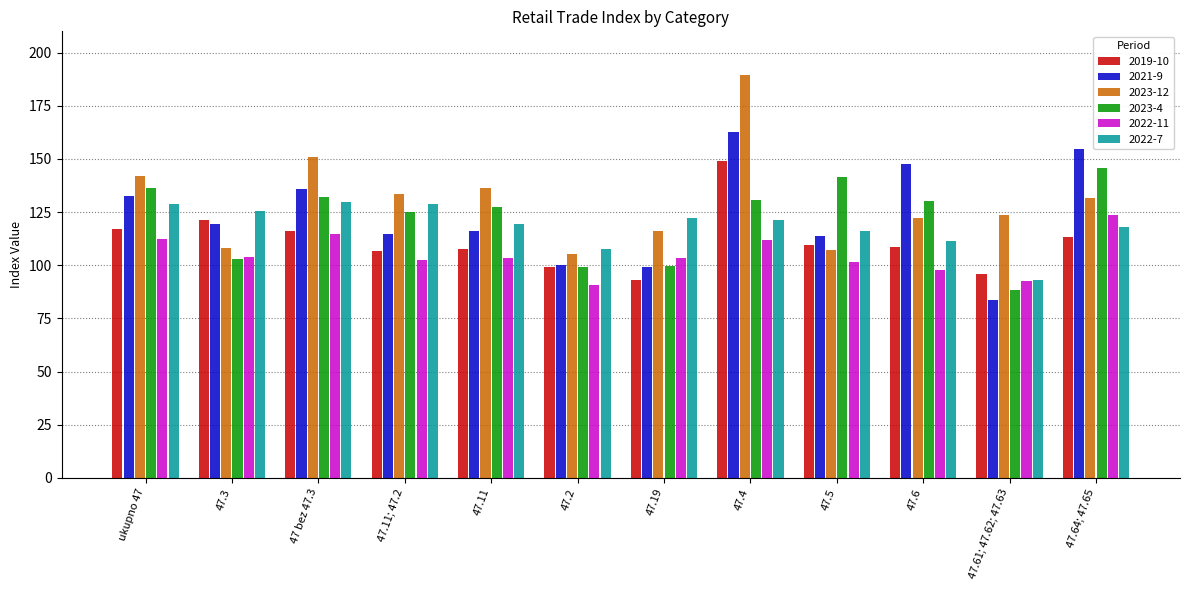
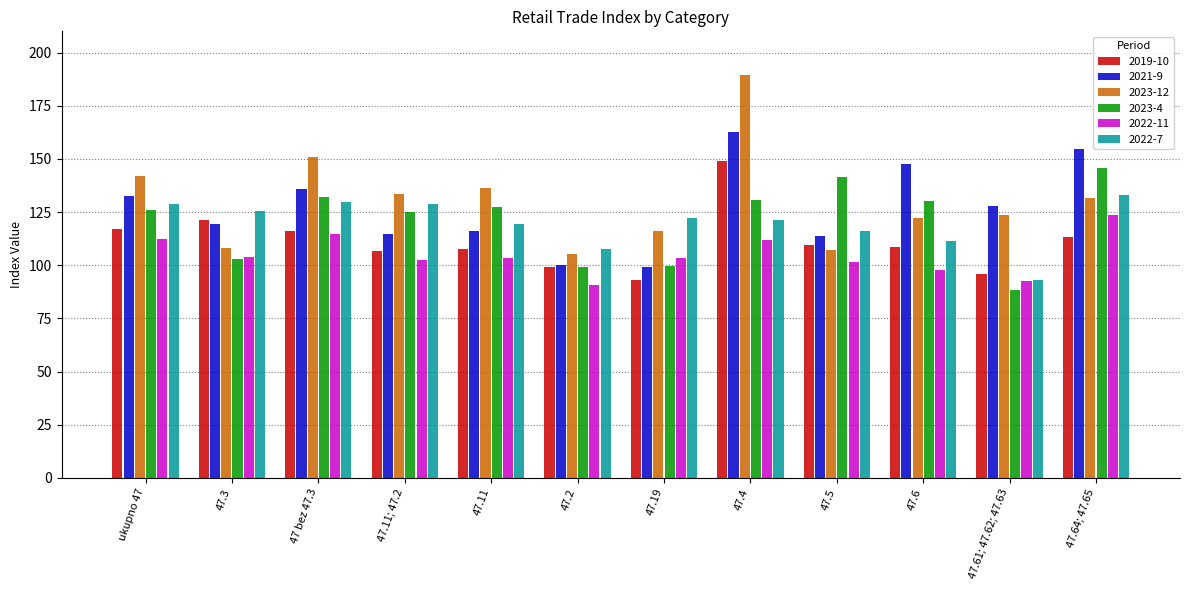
2023-4, ukupno 47: 136 -> 126
2021-9, 47.61; 47.62; 47.63: 84 -> 128
2022-7, 47.64; 47.65: 118 -> 133
